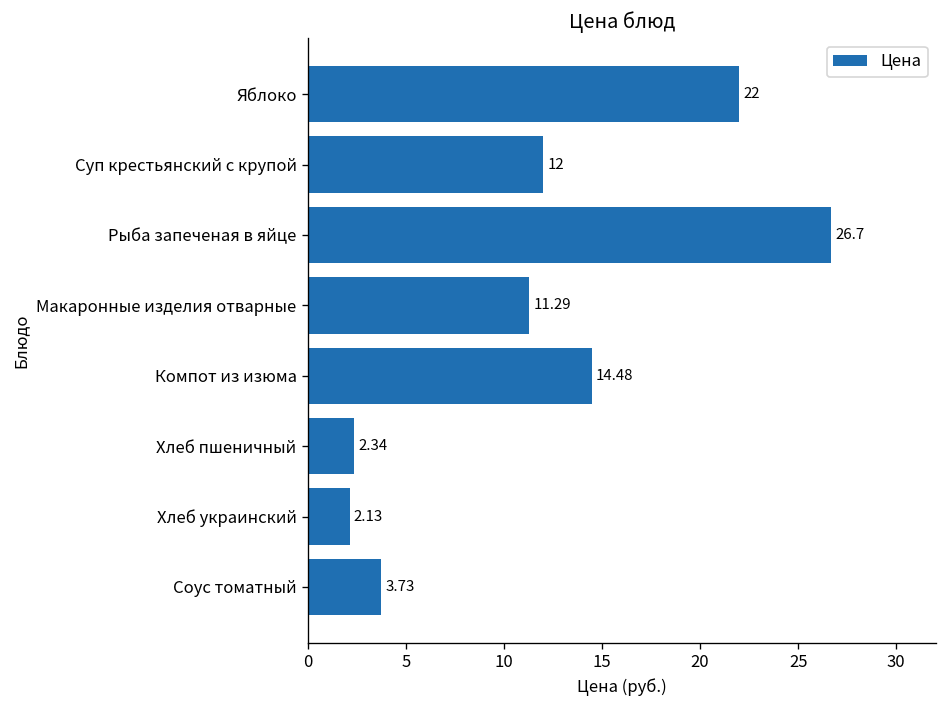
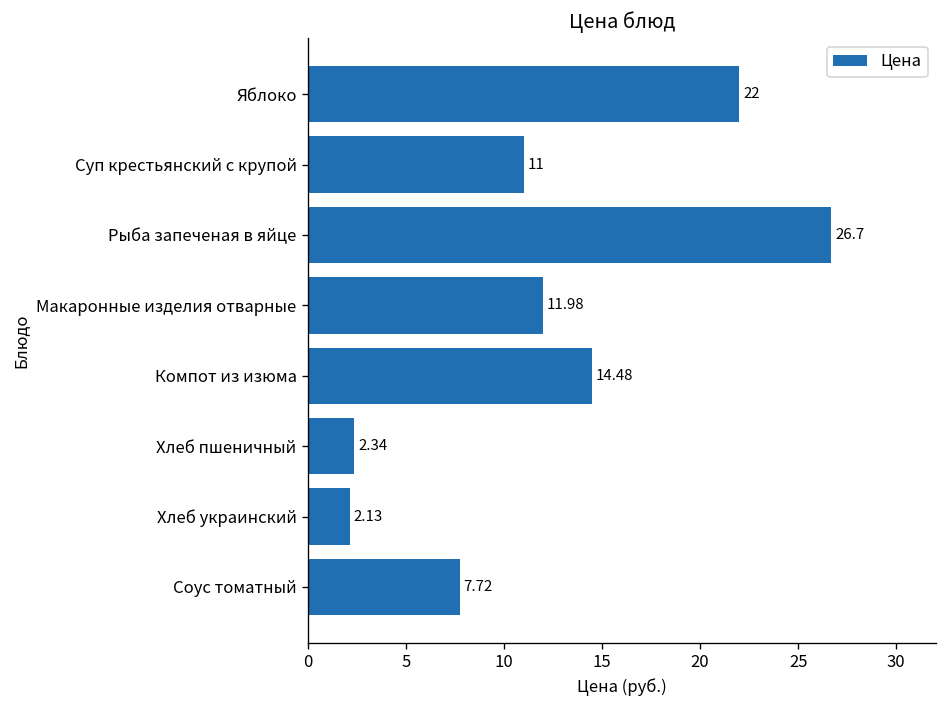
Суп крестьянский с крупой: 12 -> 11
Макаронные изделия отварные: 11.29 -> 11.98
Соус томатный: 3.73 -> 7.72
